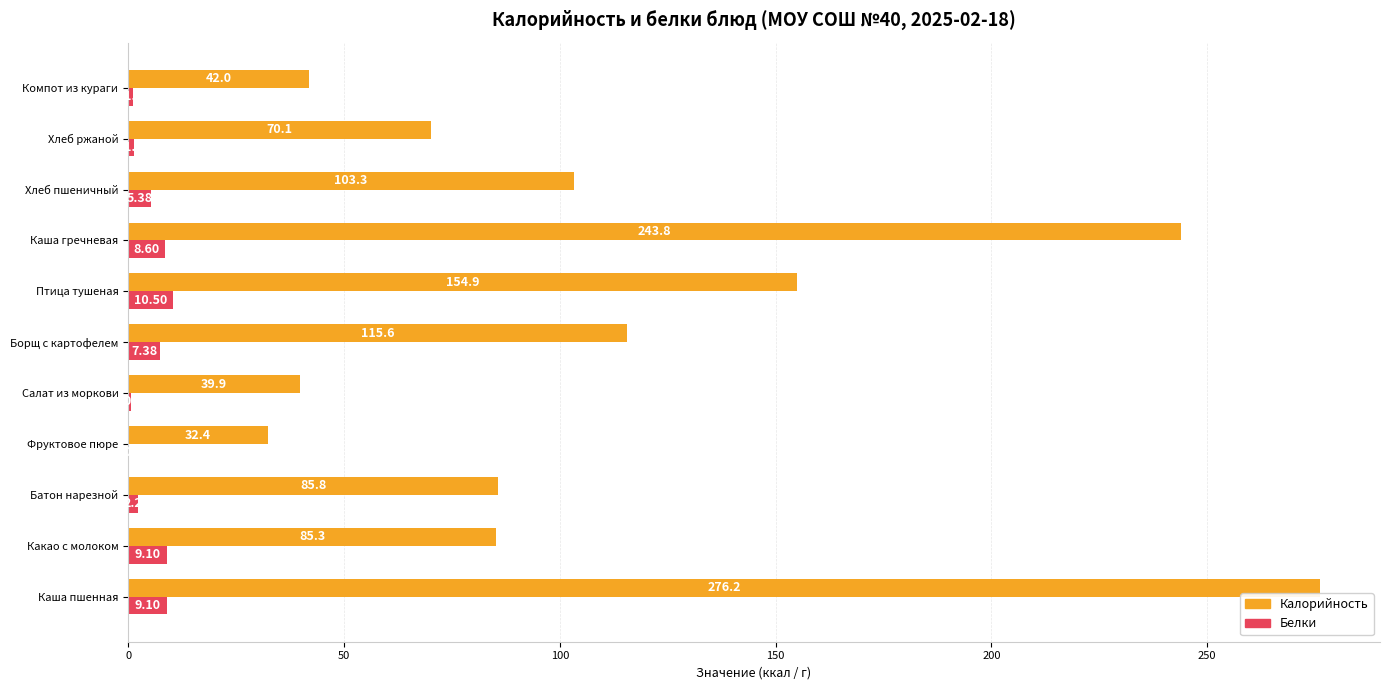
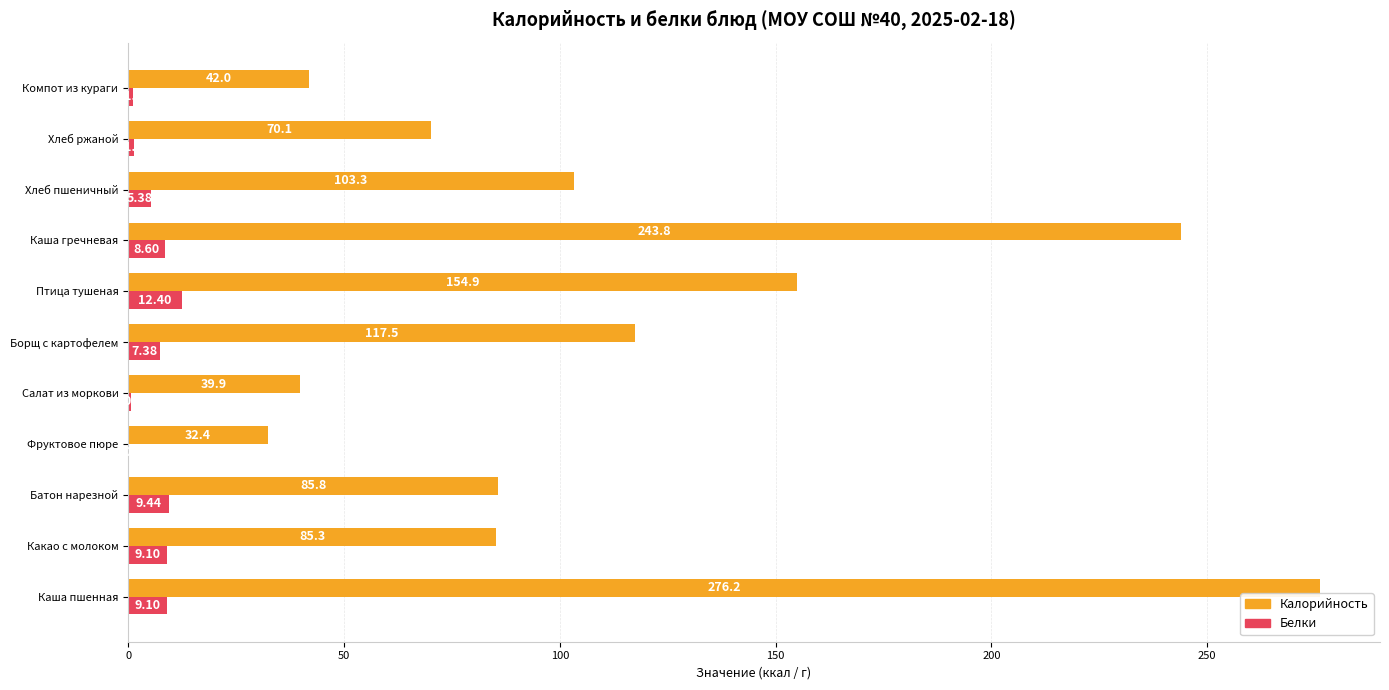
Белки, Птица тушеная: 10.50 -> 12.40
Калорийность, Борщ с картофелем: 115.6 -> 117.5
Белки, Батон нарезной: 2 -> 9
